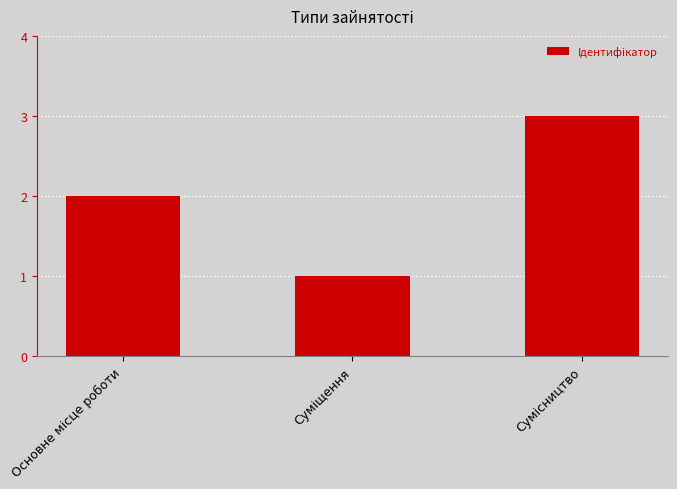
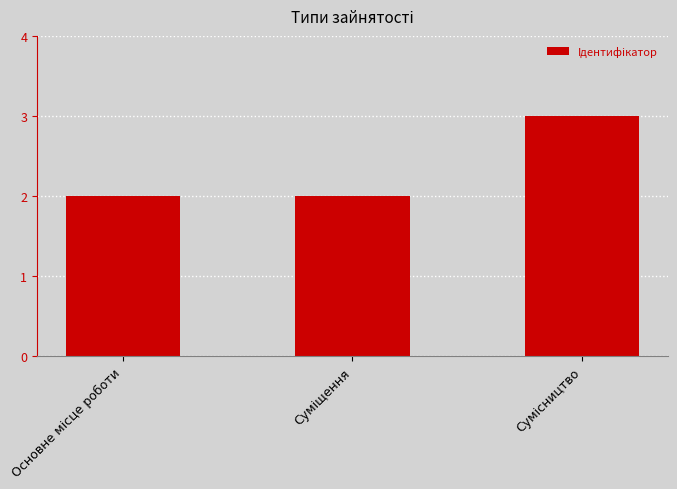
Суміщення: 1 -> 2
